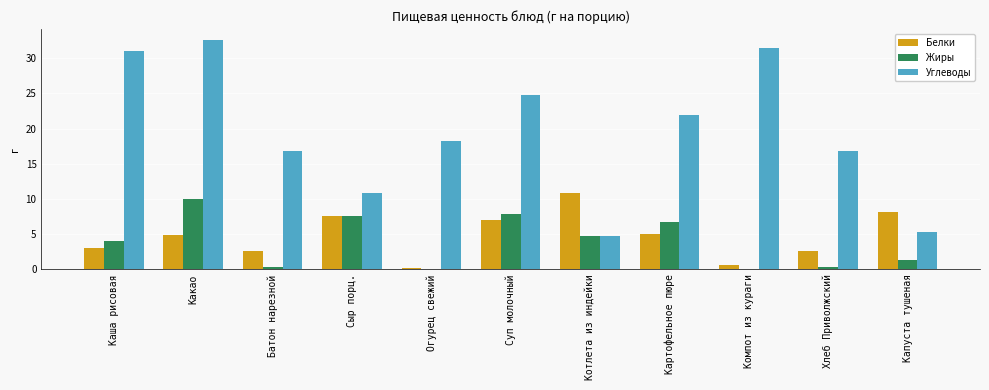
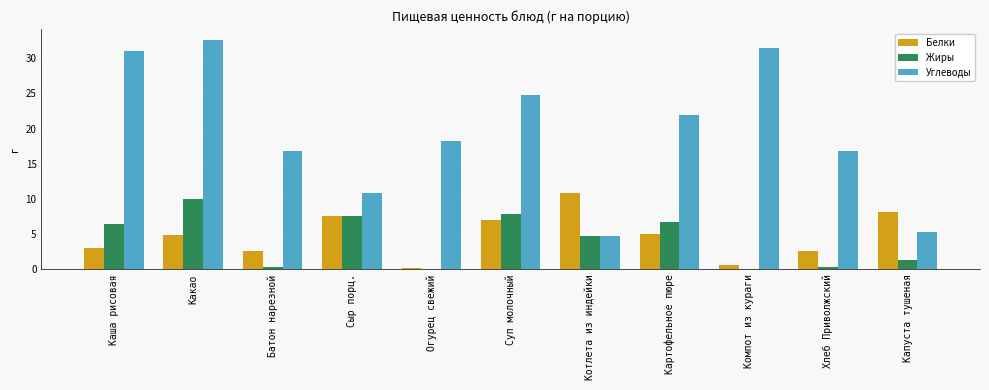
Жиры, Каша рисовая: 4 -> 7
